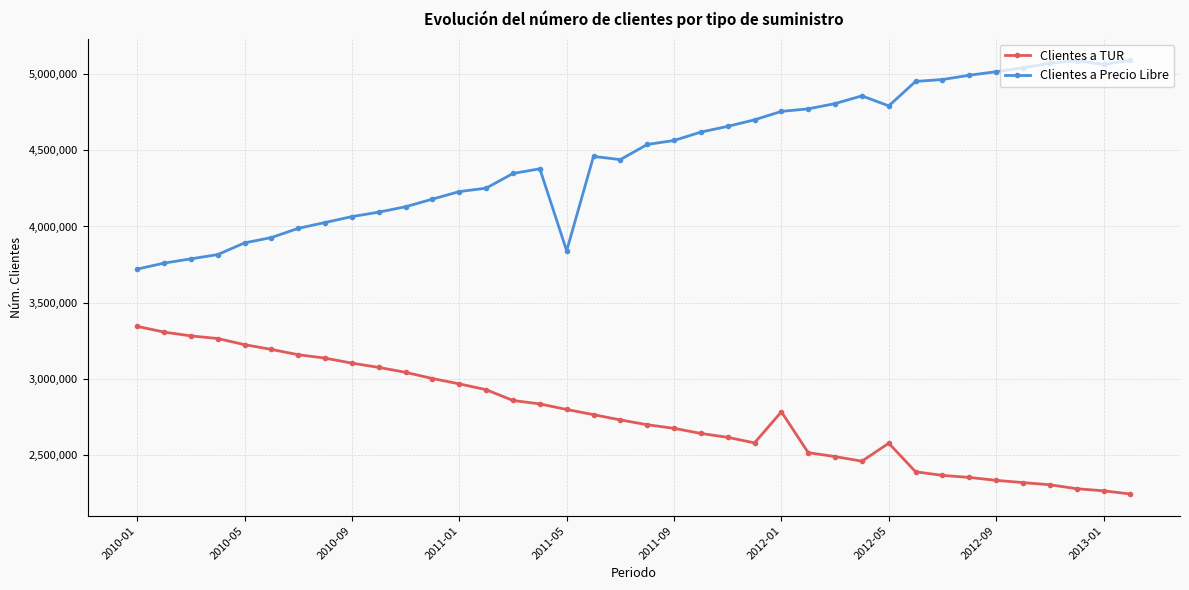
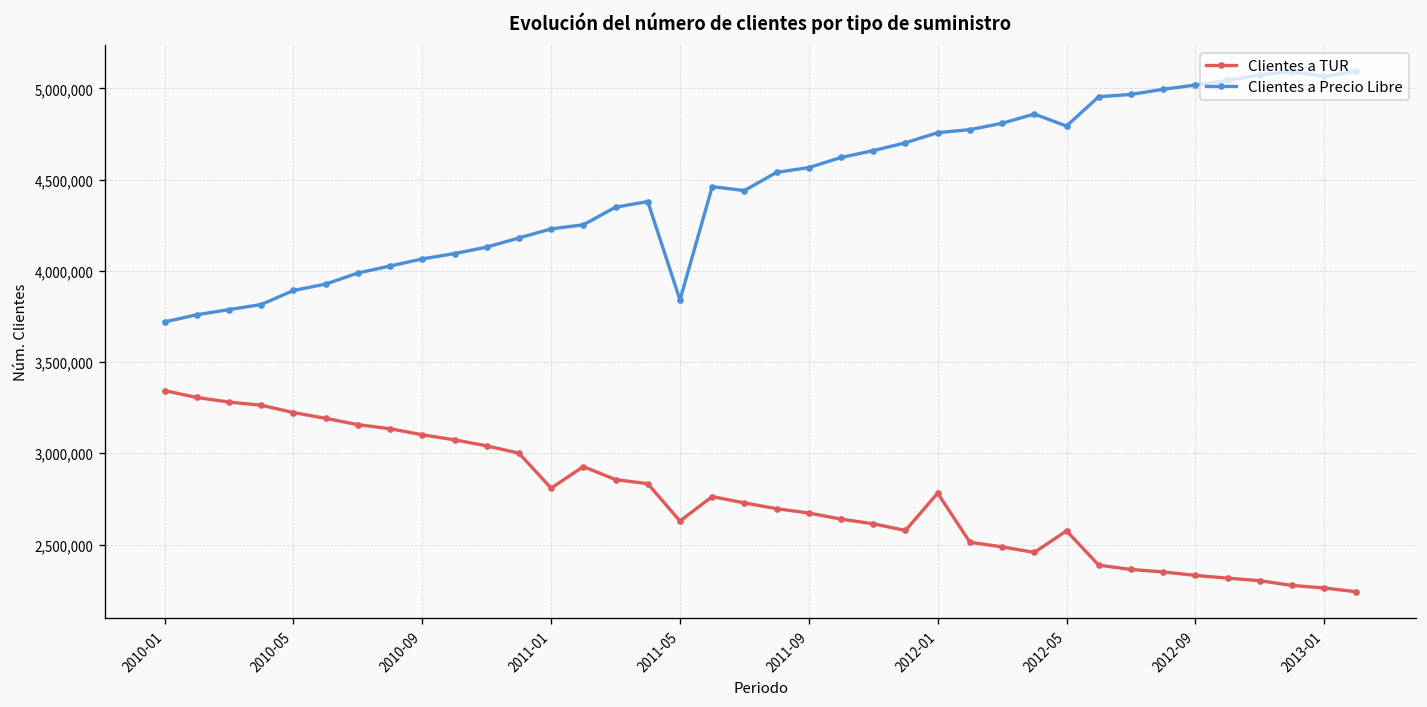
Clientes a TUR, 2011-01: 2,970,000 -> 2,810,000
Clientes a TUR, 2011-05: 2,800,000 -> 2,630,000
